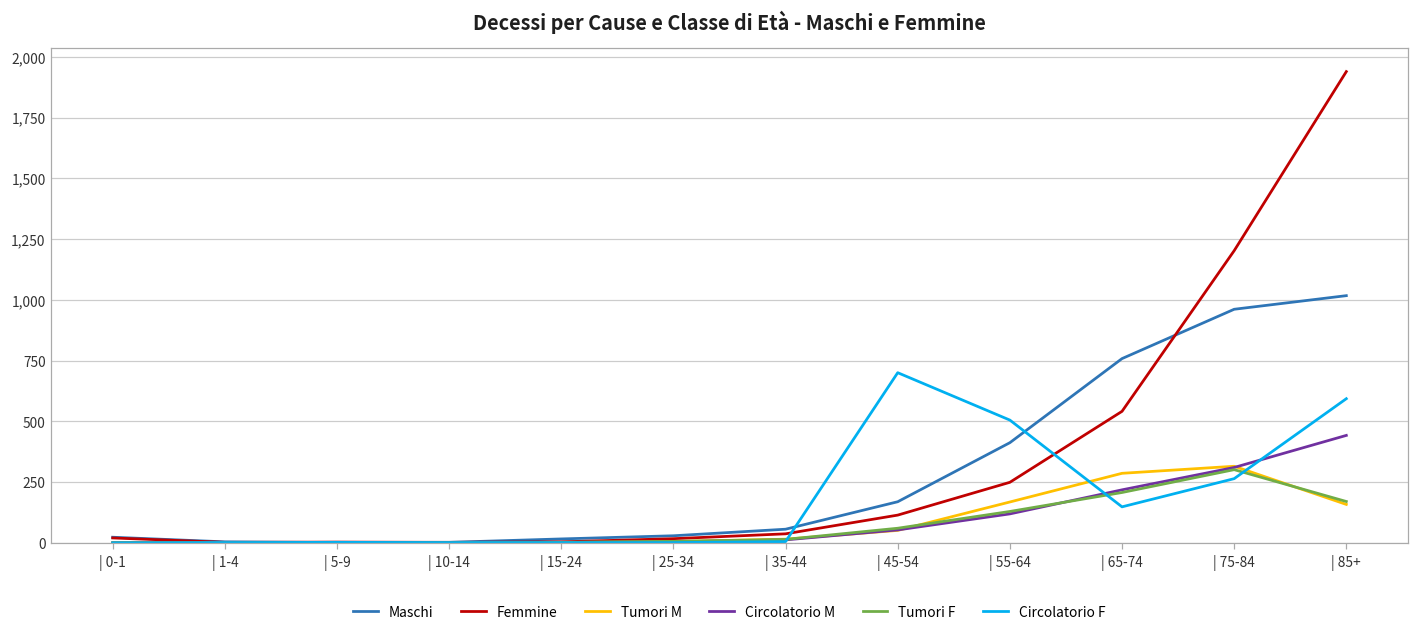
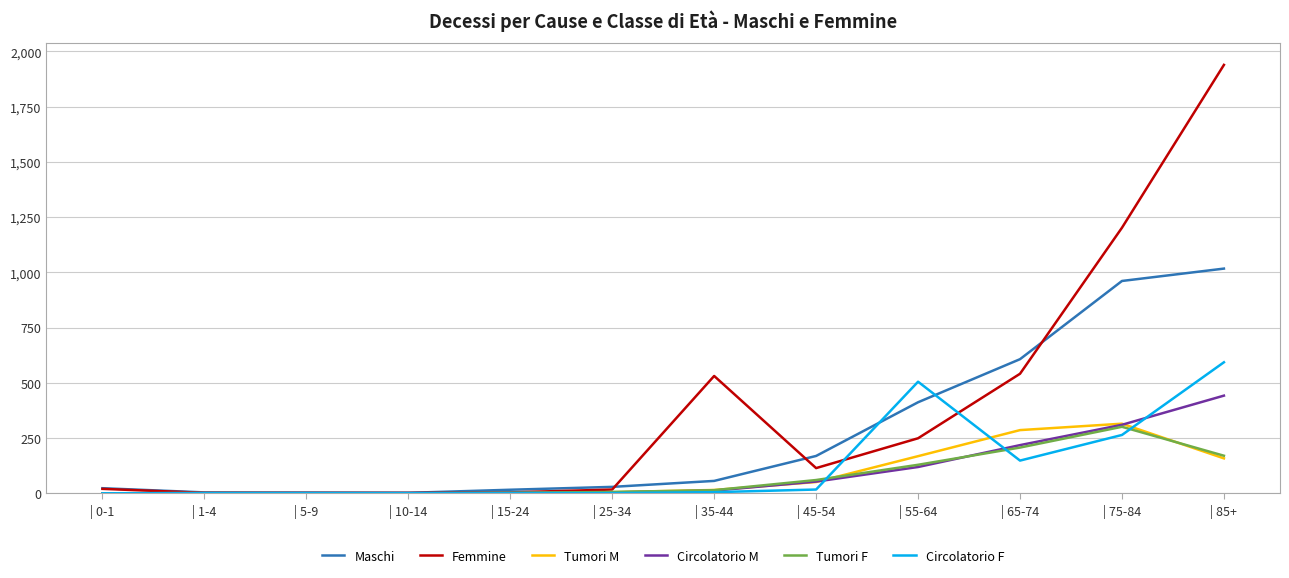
Femmine, | 35-44: 40 -> 530
Circolatorio F, | 45-54: 700 -> 20
Maschi, | 65-74: 760 -> 610
